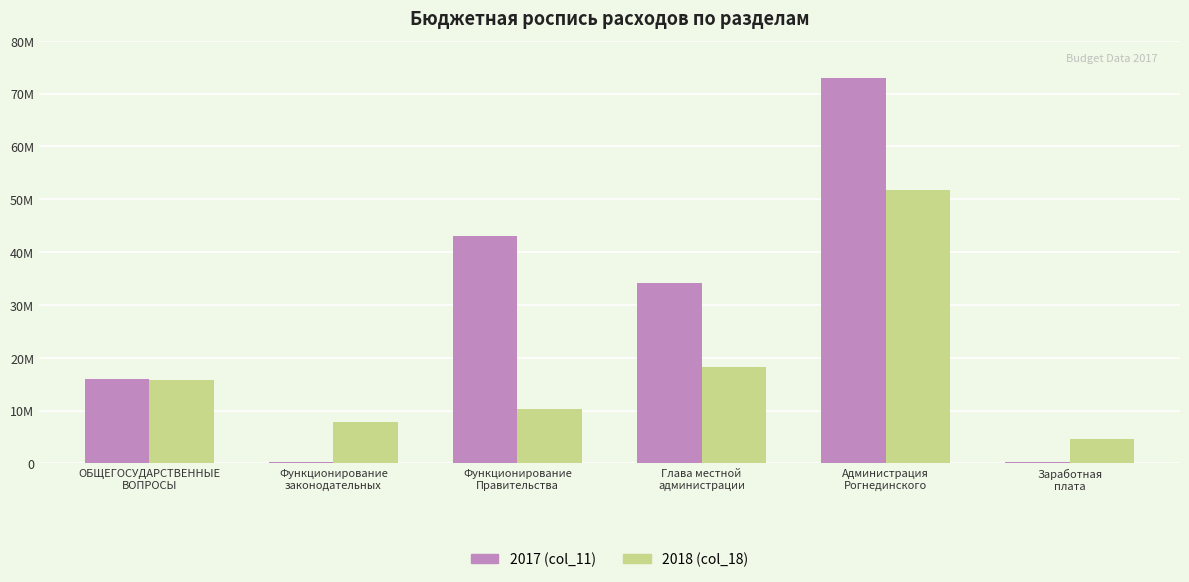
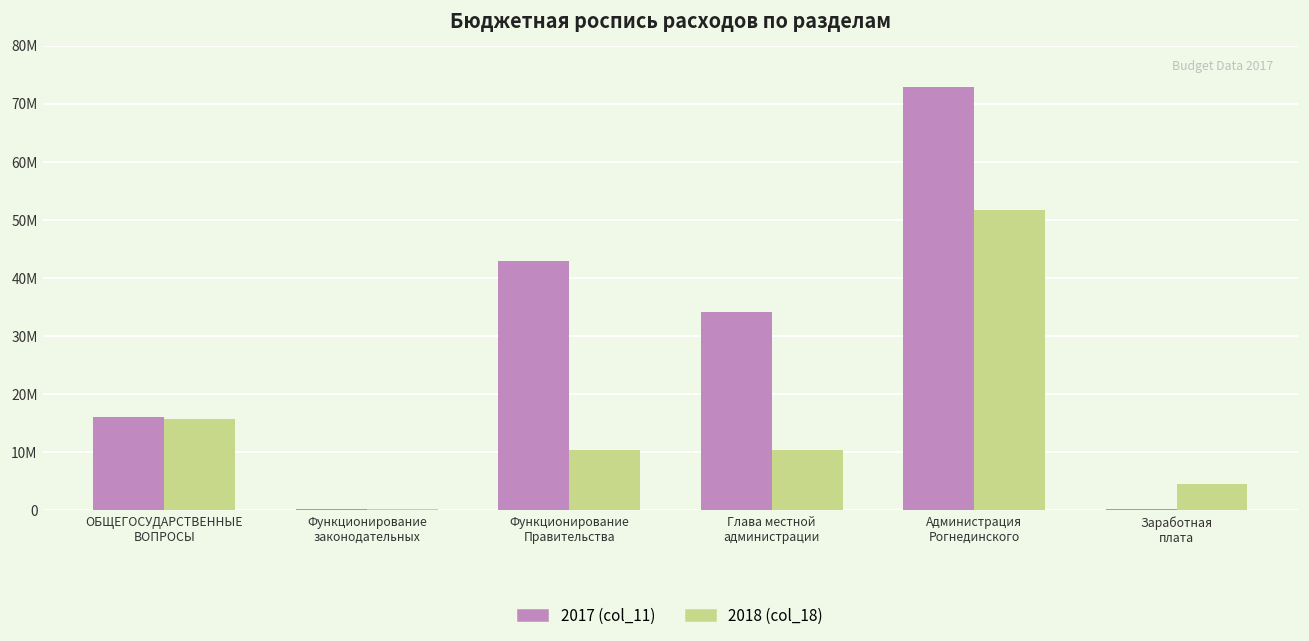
2018 (col_18), Функционирование законодательных: 8000000 -> 0
2018 (col_18), Глава местной администрации: 18000000 -> 10000000
